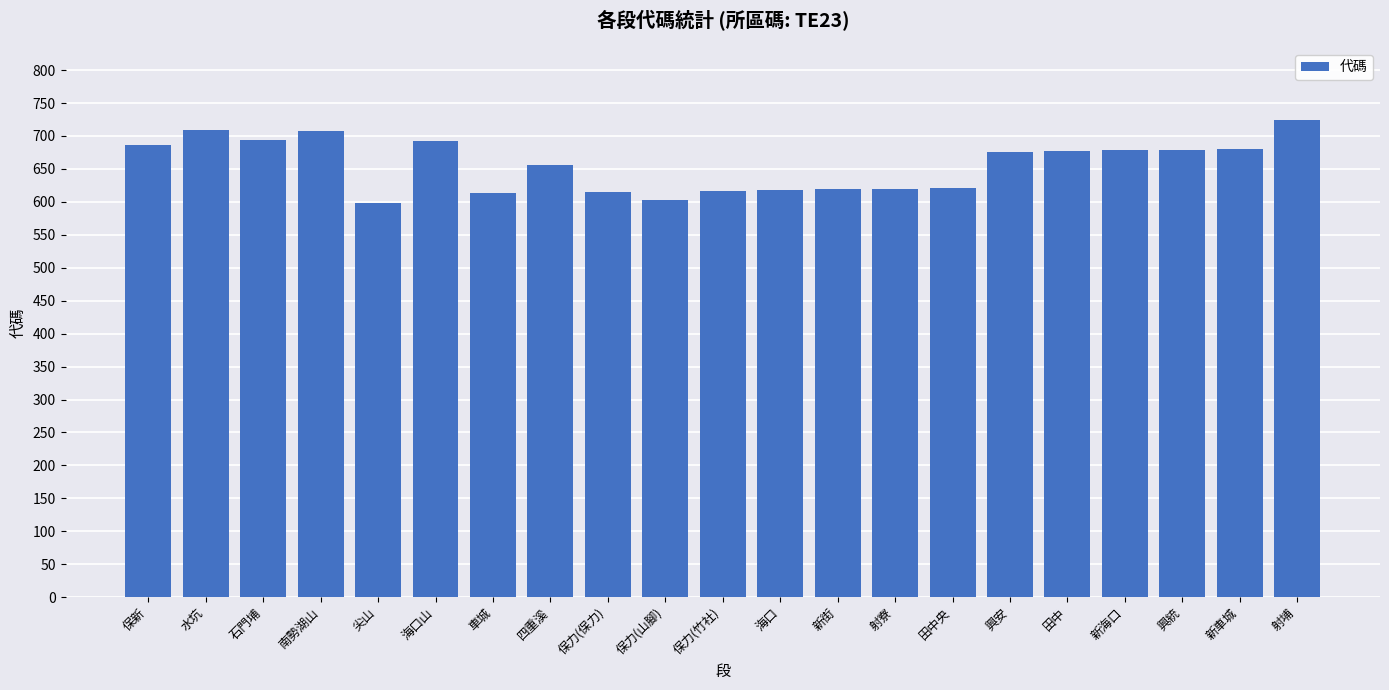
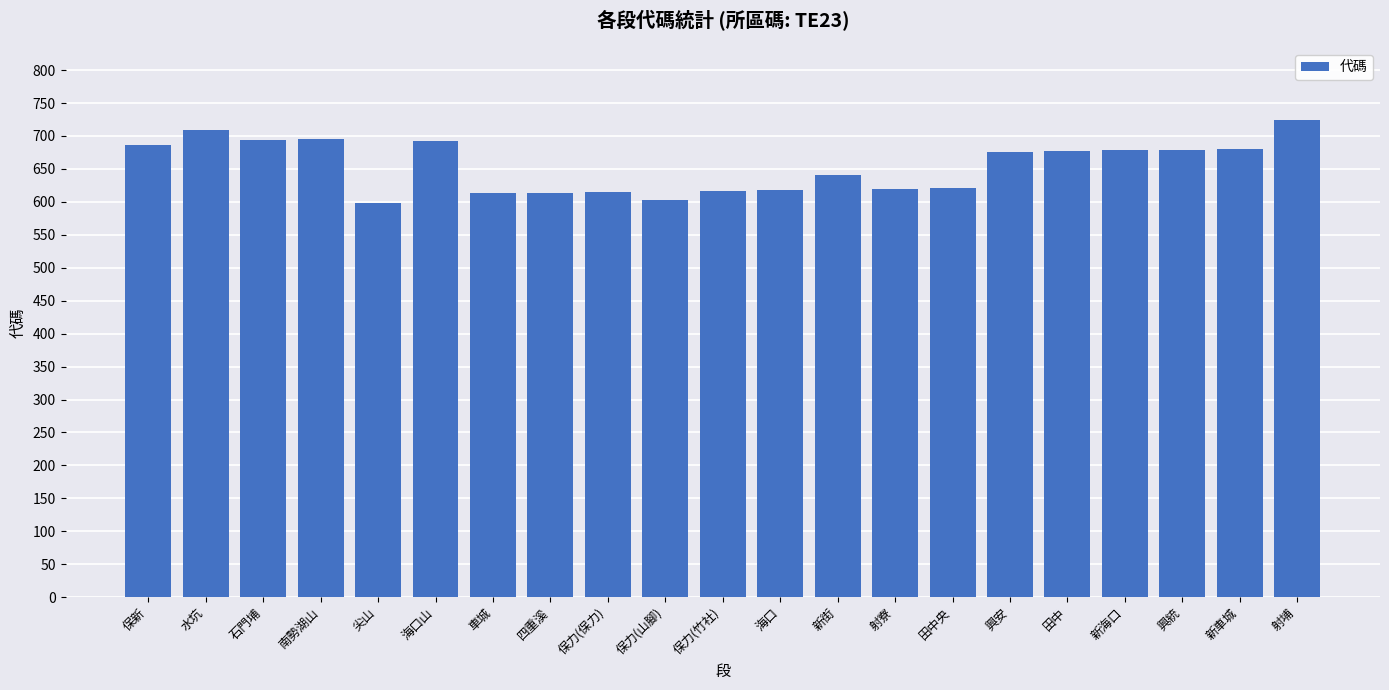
南勢湖山: 710 -> 700
四重溪: 660 -> 610
新街: 620 -> 640
